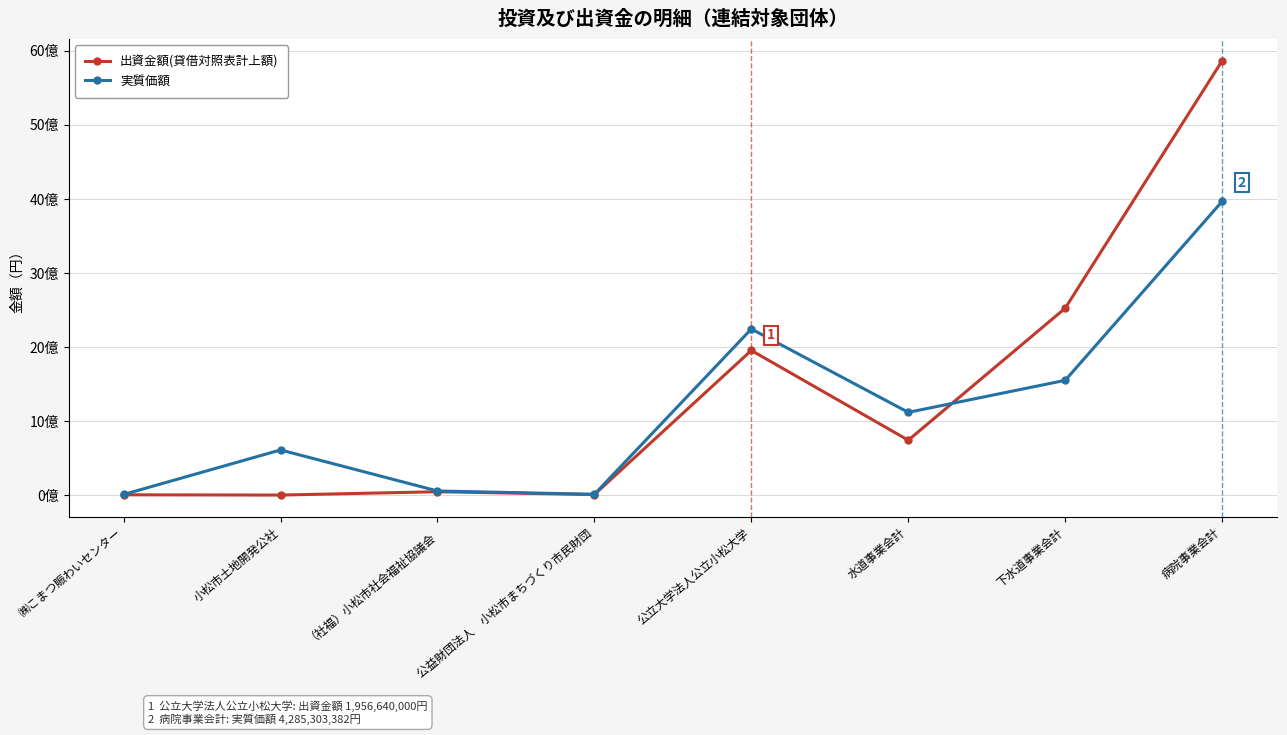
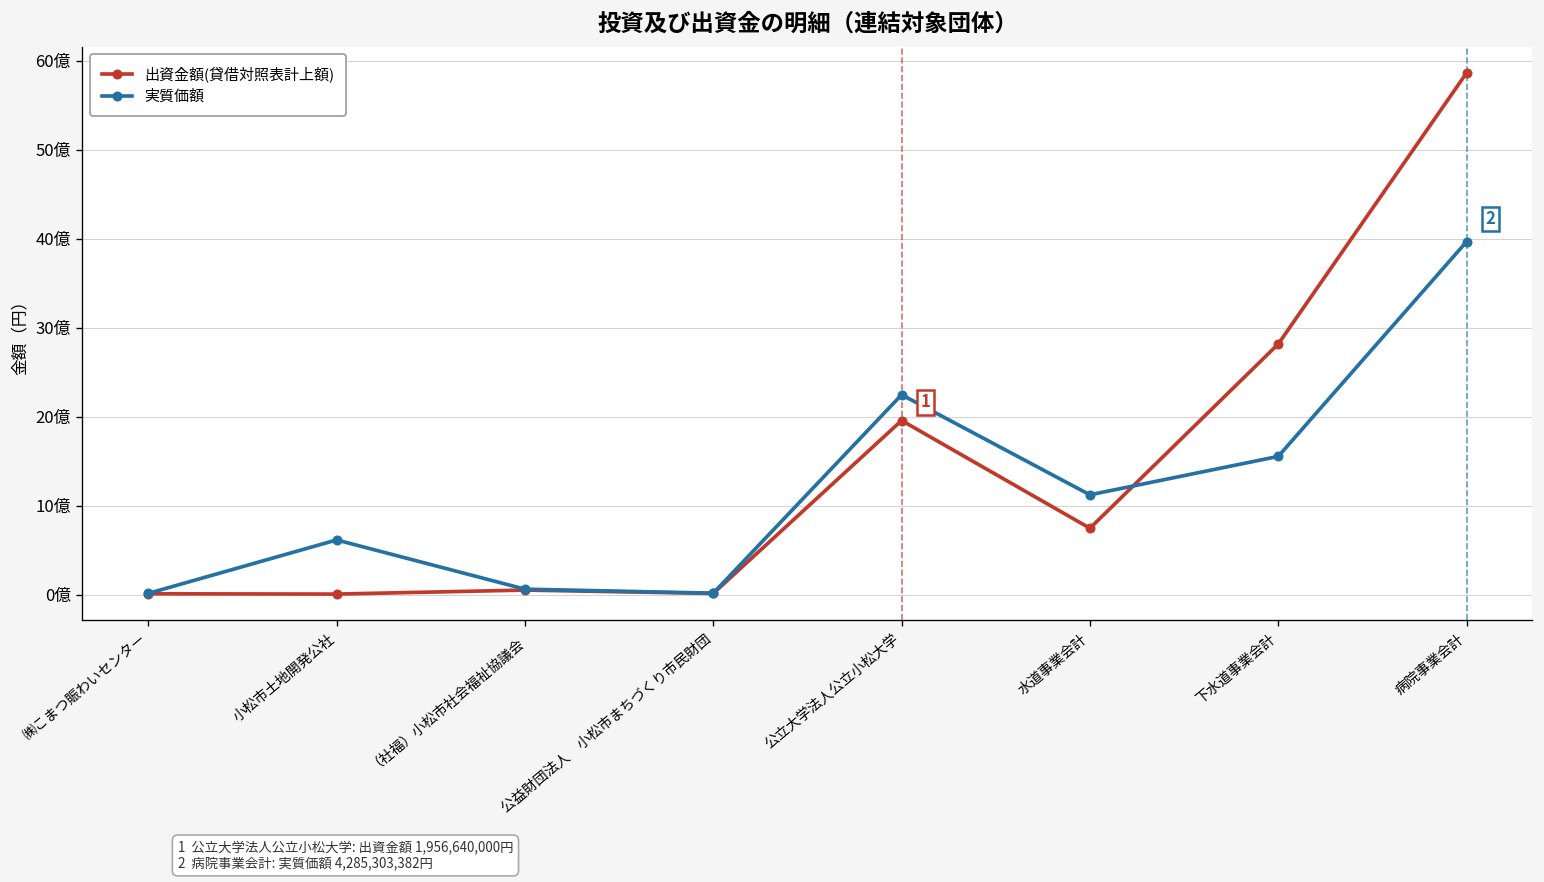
出資金額(貸借対照表計上額), 下水道事業会計: 25億 -> 28億
